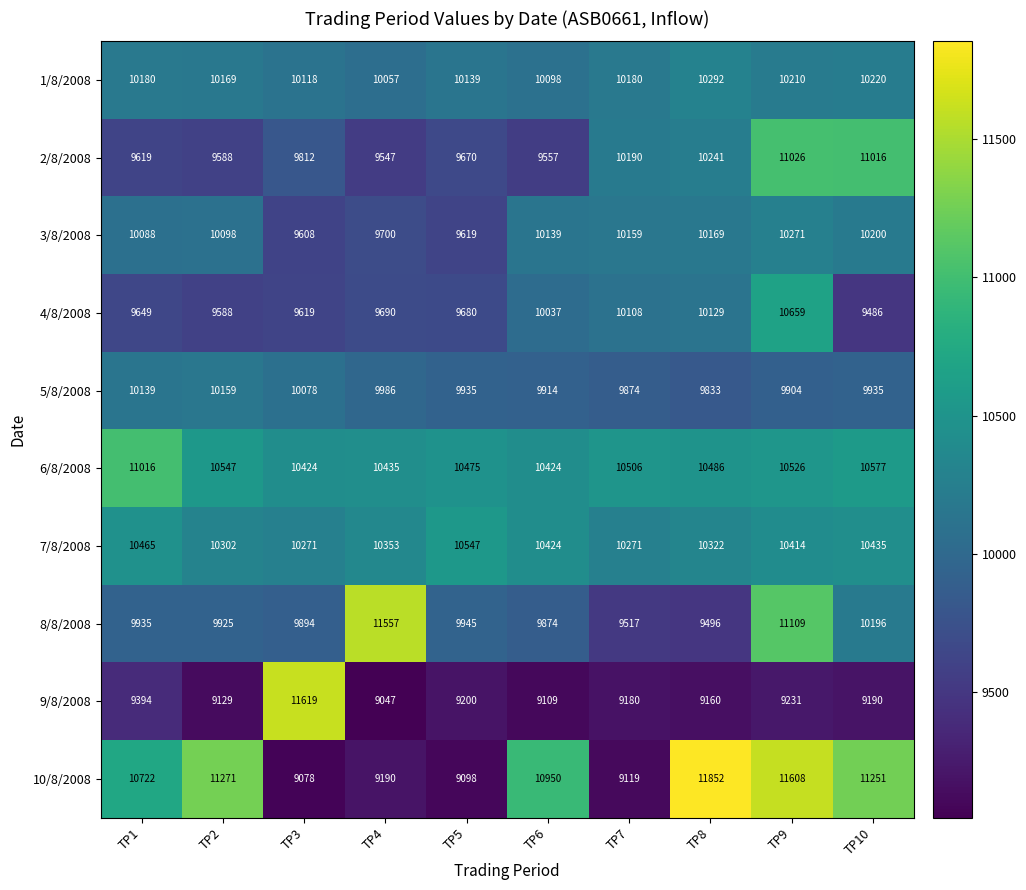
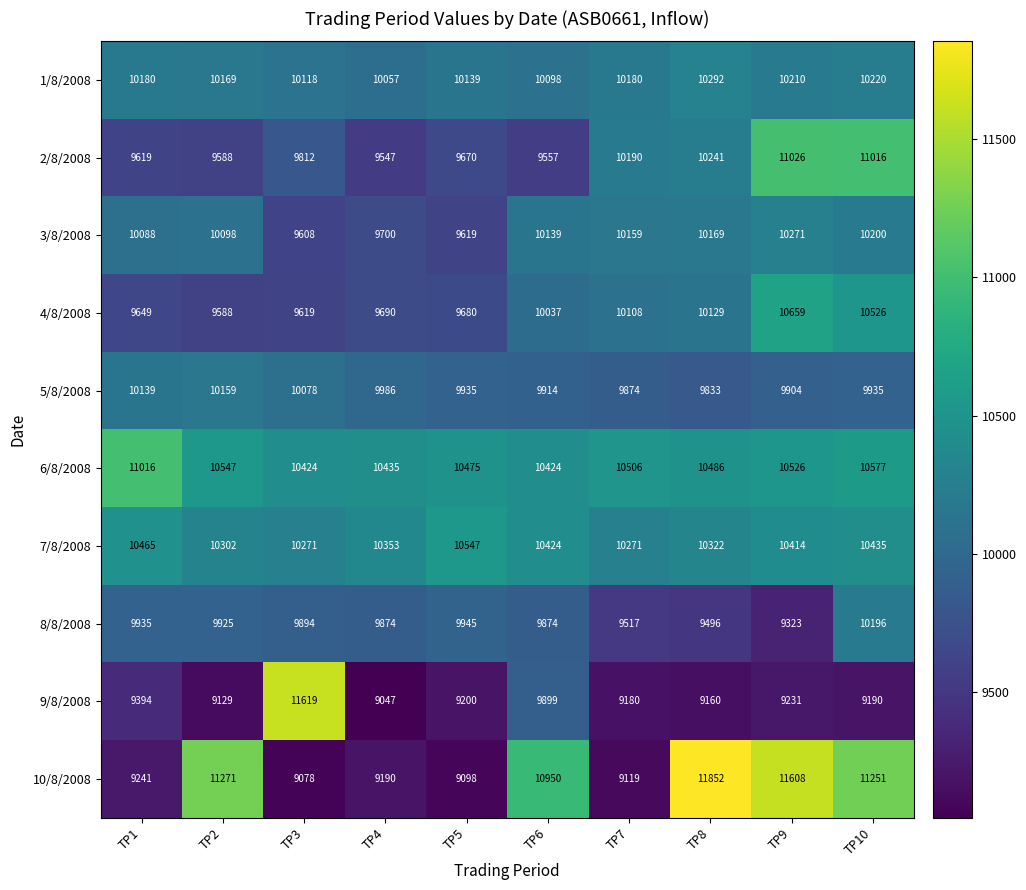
4/8/2008, TP10: 9486 -> 10526
8/8/2008, TP4: 11557 -> 9874
8/8/2008, TP9: 11109 -> 9323
9/8/2008, TP6: 9109 -> 9899
10/8/2008, TP1: 10722 -> 9241
